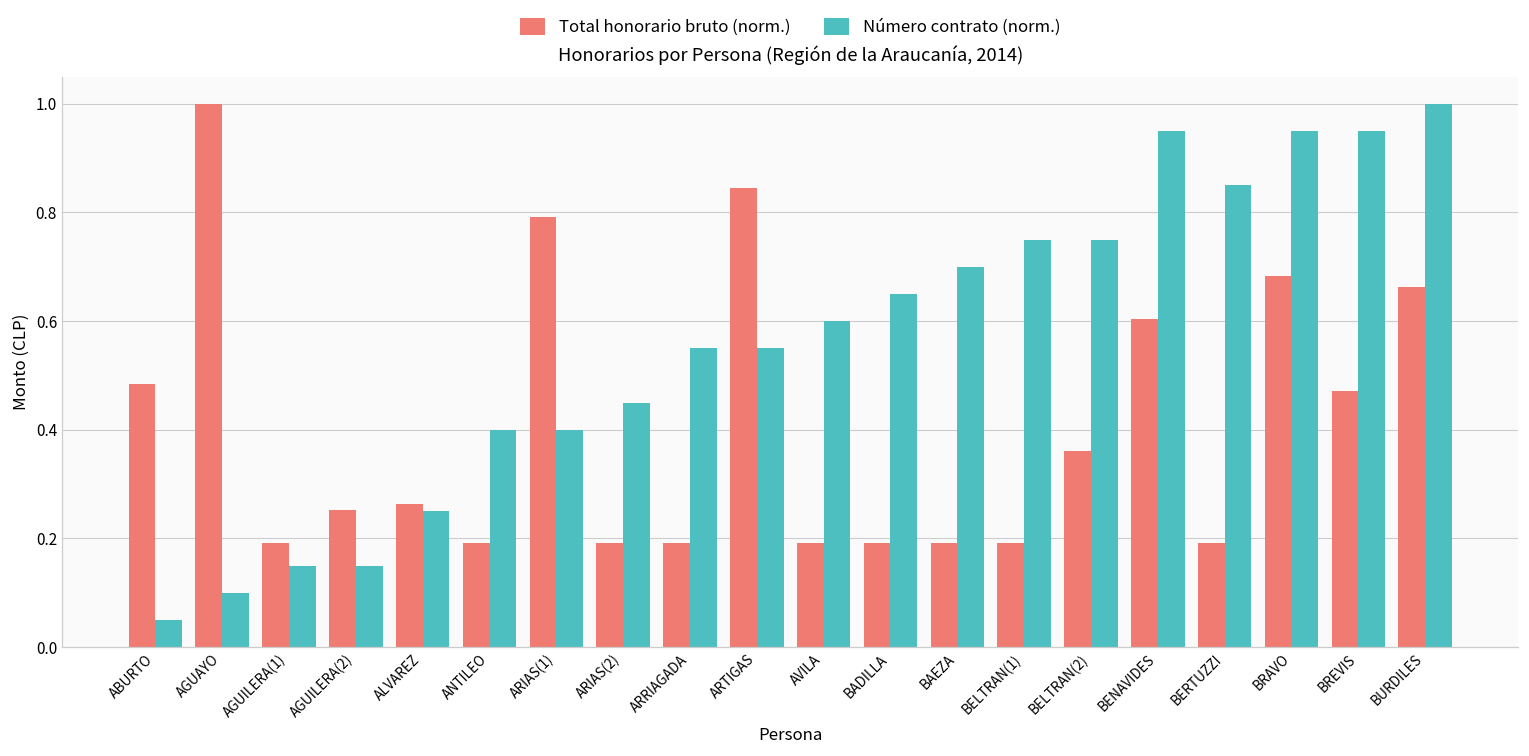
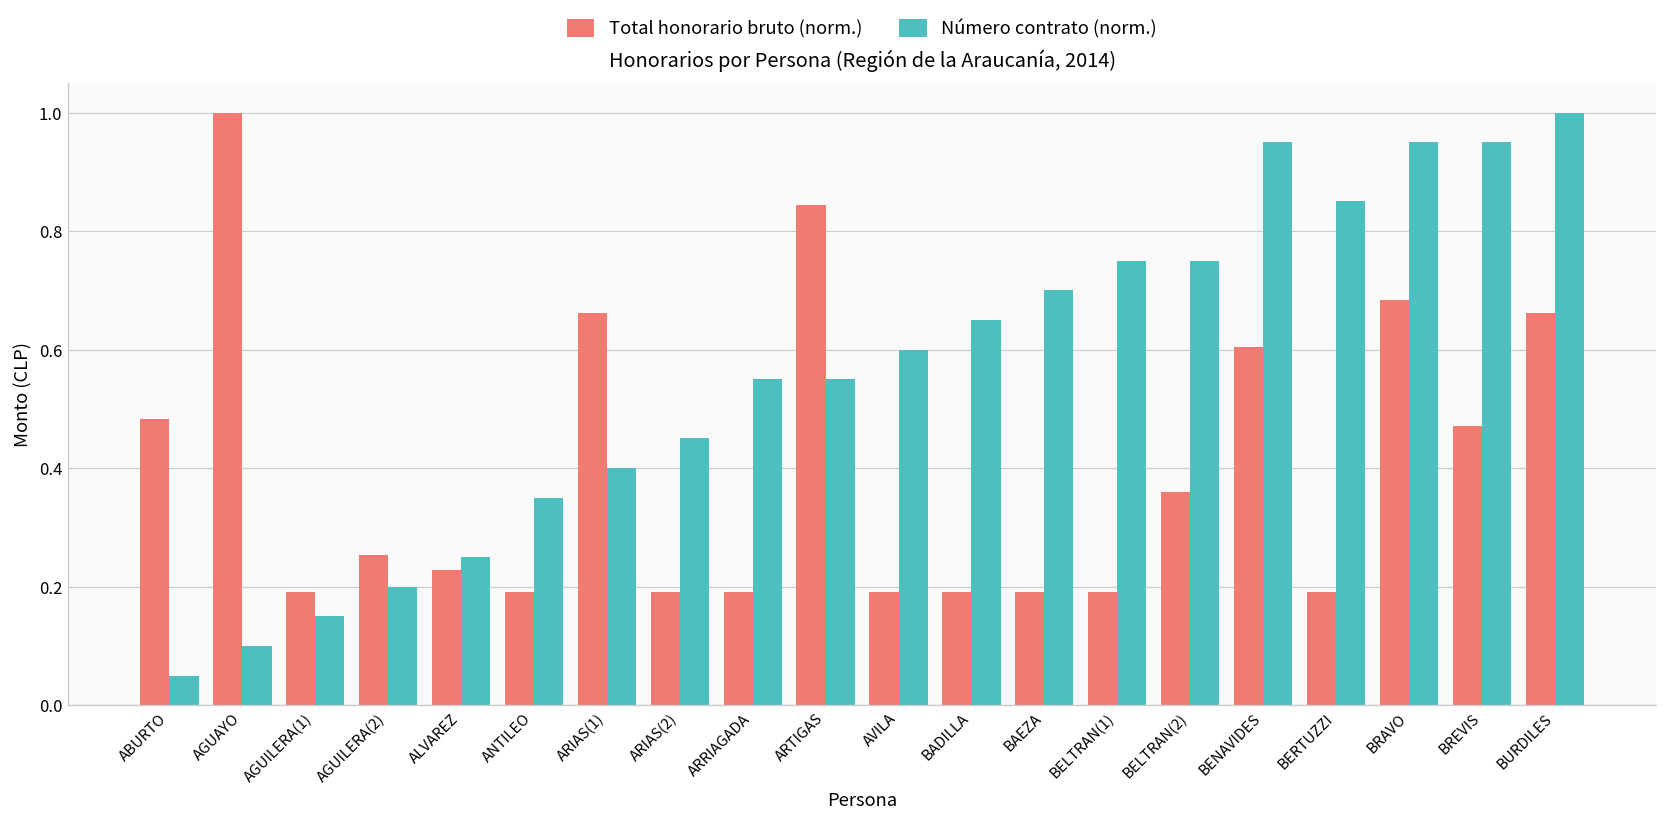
Número contrato (norm.), AGUILERA(2): 0.15 -> 0.20
Total honorario bruto (norm.), ALVAREZ: 0.26 -> 0.23
Número contrato (norm.), ANTILEO: 0.40 -> 0.35
Total honorario bruto (norm.), ARIAS(1): 0.79 -> 0.66
